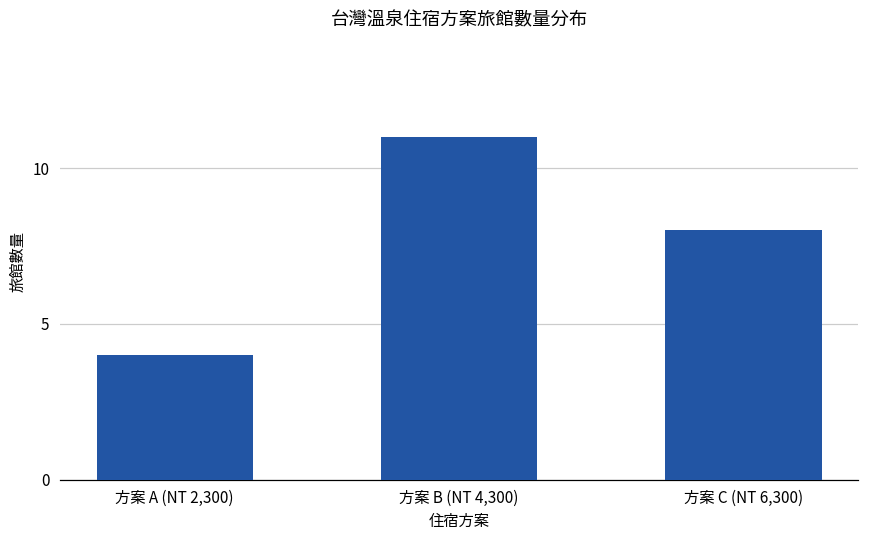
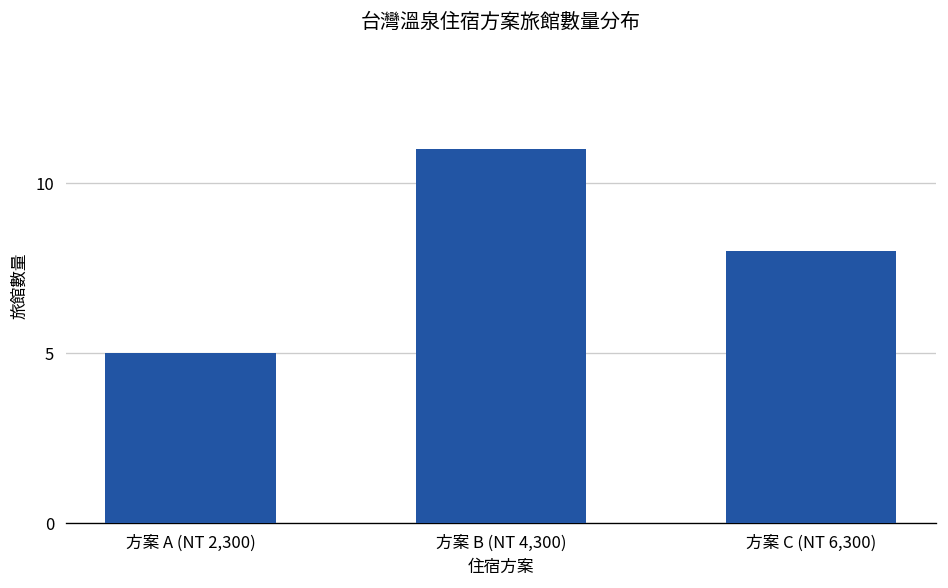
方案 A (NT 2,300): 4 -> 5
